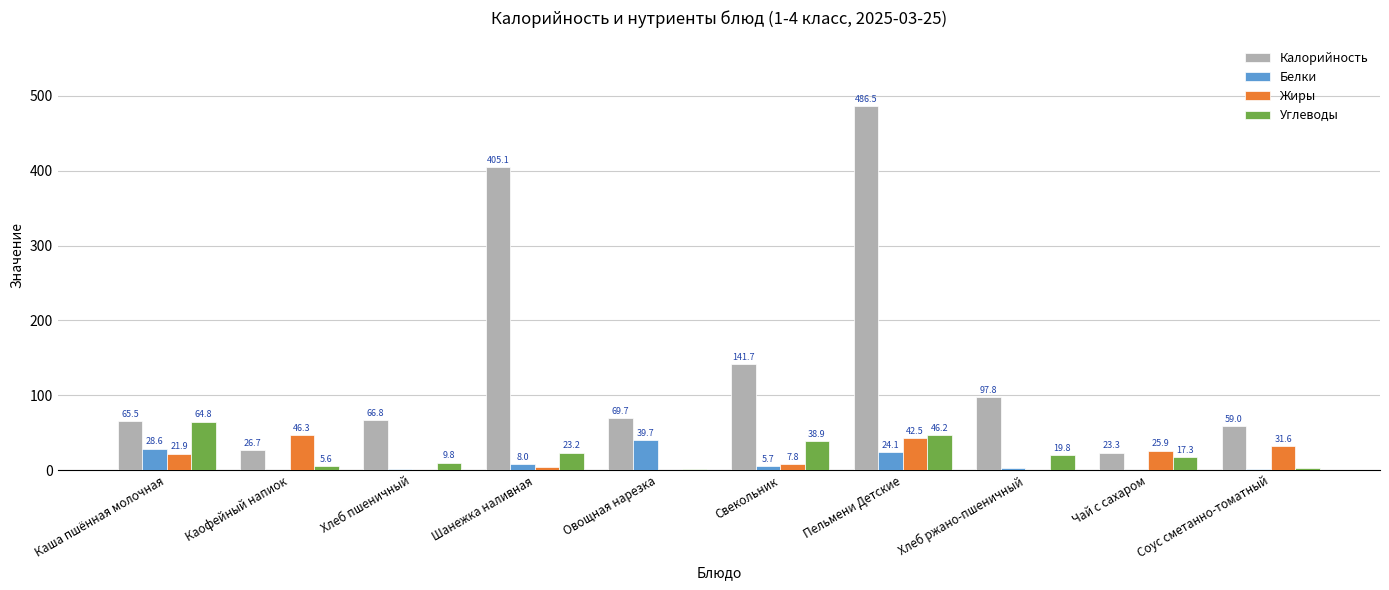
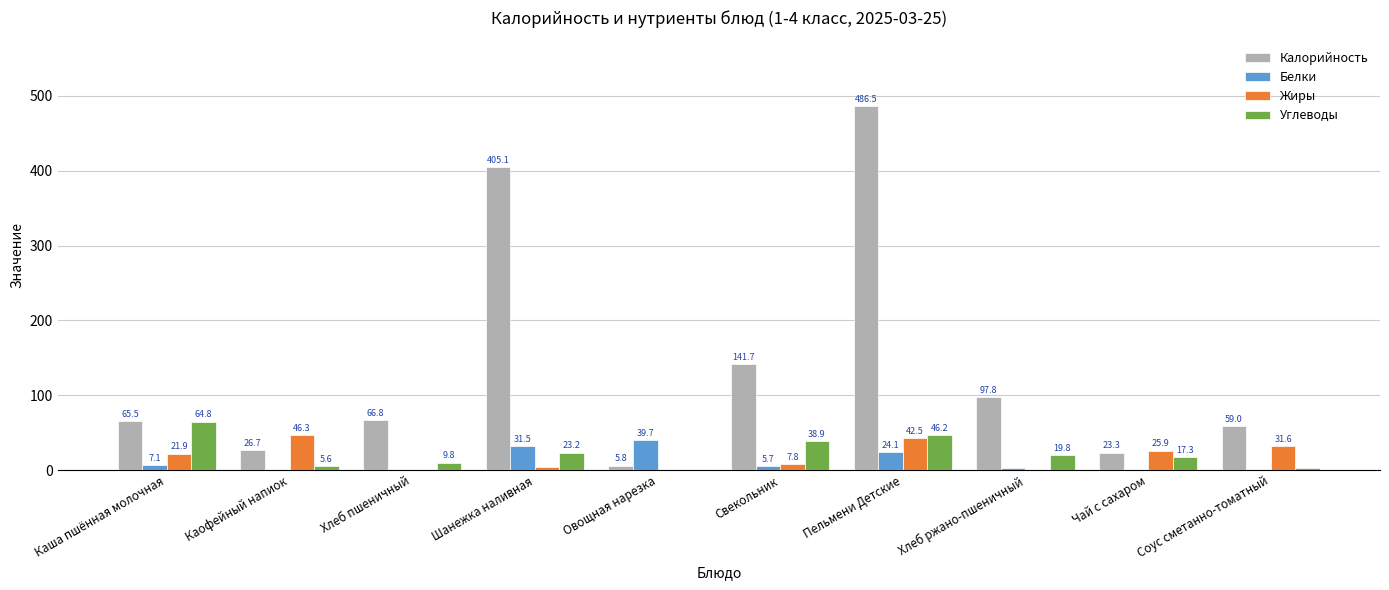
Белки, Каша пшённая молочная: 28.6 -> 7.1
Белки, Шанежка наливная: 8.0 -> 31.5
Калорийность, Овощная нарезка: 69.7 -> 5.8
